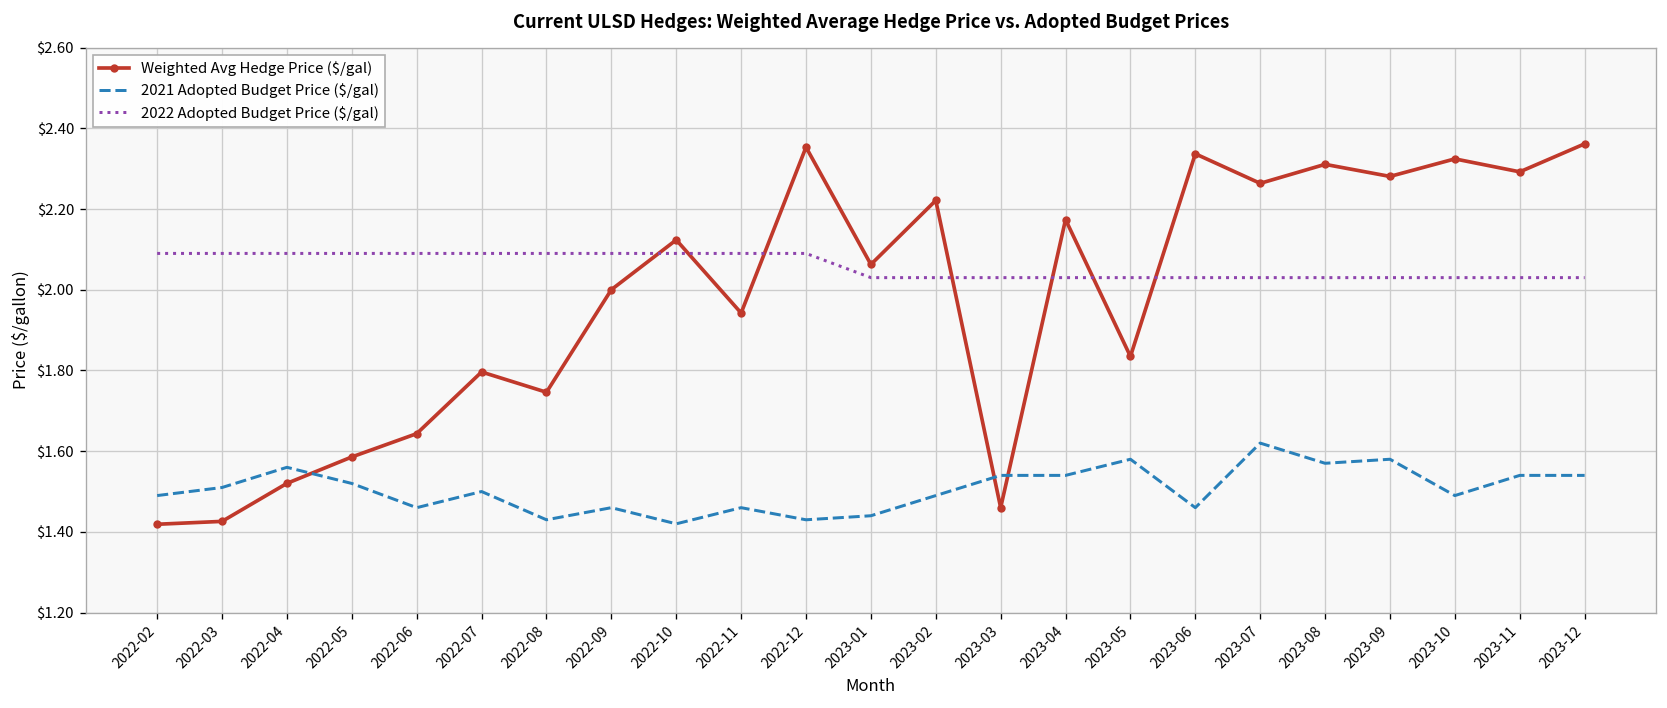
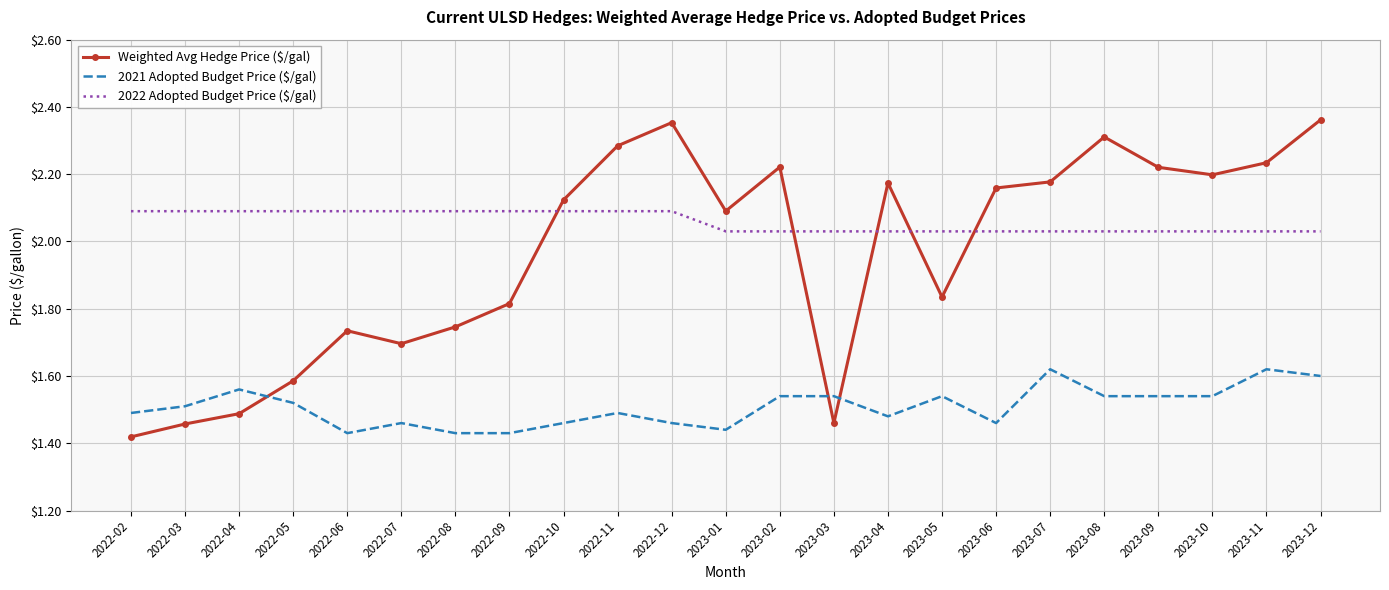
Weighted Avg Hedge Price ($/gal), 2022-03: $1.43 -> $1.46
Weighted Avg Hedge Price ($/gal), 2022-04: $1.52 -> $1.49
Weighted Avg Hedge Price ($/gal), 2022-06: $1.64 -> $1.73
2021 Adopted Budget Price ($/gal), 2022-06: $1.46 -> $1.43
Weighted Avg Hedge Price ($/gal), 2022-07: $1.80 -> $1.70
2021 Adopted Budget Price ($/gal), 2022-07: $1.50 -> $1.46
Weighted Avg Hedge Price ($/gal), 2022-09: $2.00 -> $1.82
2021 Adopted Budget Price ($/gal), 2022-09: $1.46 -> $1.43
2021 Adopted Budget Price ($/gal), 2022-10: $1.42 -> $1.46
Weighted Avg Hedge Price ($/gal), 2022-11: $1.94 -> $2.28
2021 Adopted Budget Price ($/gal), 2022-11: $1.46 -> $1.49
2021 Adopted Budget Price ($/gal), 2022-12: $1.43 -> $1.46
Weighted Avg Hedge Price ($/gal), 2023-01: $2.06 -> $2.09
2021 Adopted Budget Price ($/gal), 2023-02: $1.49 -> $1.54
2021 Adopted Budget Price ($/gal), 2023-04: $1.54 -> $1.48
2021 Adopted Budget Price ($/gal), 2023-05: $1.58 -> $1.54
Weighted Avg Hedge Price ($/gal), 2023-06: $2.34 -> $2.16
Weighted Avg Hedge Price ($/gal), 2023-07: $2.26 -> $2.18
2021 Adopted Budget Price ($/gal), 2023-08: $1.57 -> $1.54
Weighted Avg Hedge Price ($/gal), 2023-09: $2.28 -> $2.22
2021 Adopted Budget Price ($/gal), 2023-09: $1.58 -> $1.54
Weighted Avg Hedge Price ($/gal), 2023-10: $2.32 -> $2.20
2021 Adopted Budget Price ($/gal), 2023-10: $1.49 -> $1.54
Weighted Avg Hedge Price ($/gal), 2023-11: $2.29 -> $2.23
2021 Adopted Budget Price ($/gal), 2023-11: $1.54 -> $1.62
2021 Adopted Budget Price ($/gal), 2023-12: $1.54 -> $1.60
